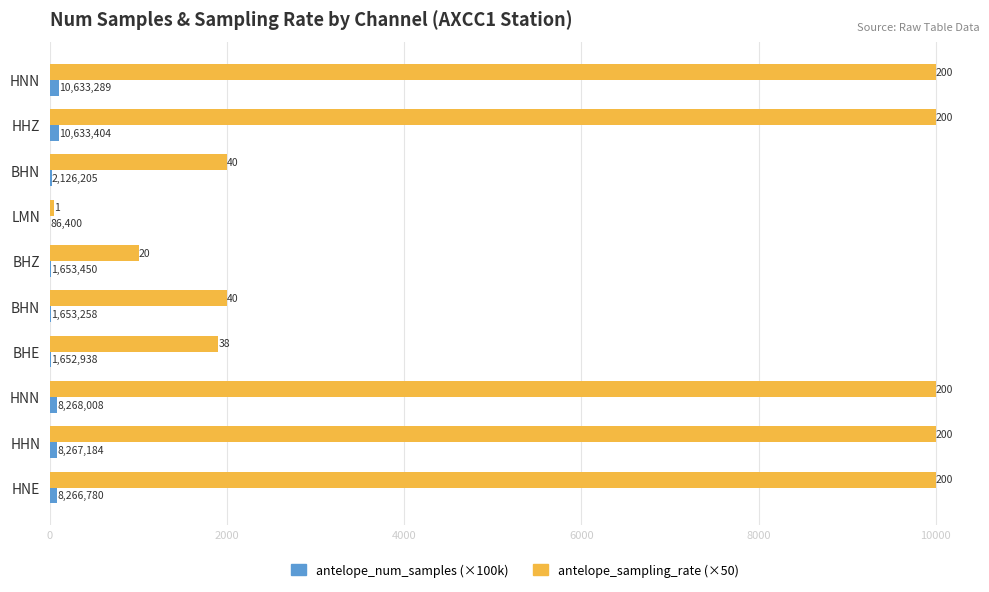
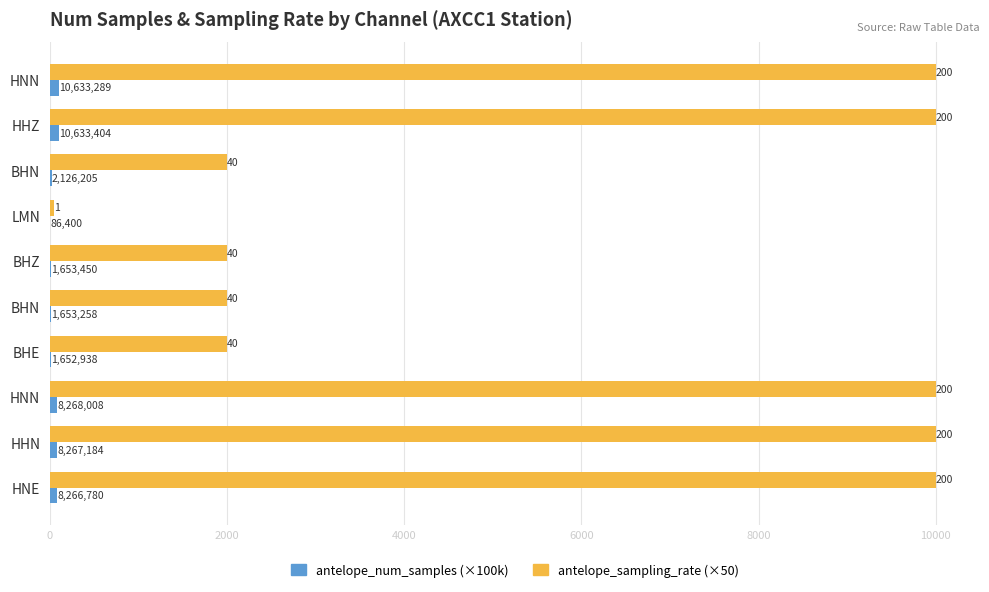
antelope_sampling_rate (×50), BHZ: 20 -> 40
antelope_sampling_rate (×50), BHE: 38 -> 40
